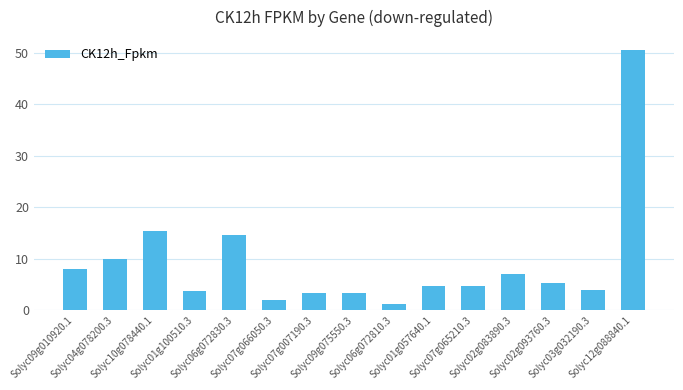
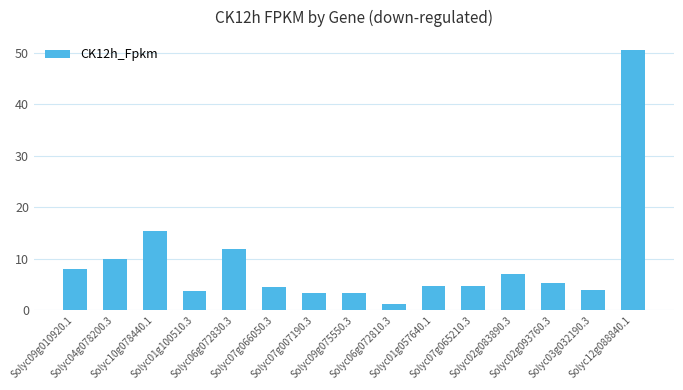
Solyc06g072830.3: 15 -> 12
Solyc07g066050.3: 2 -> 4
